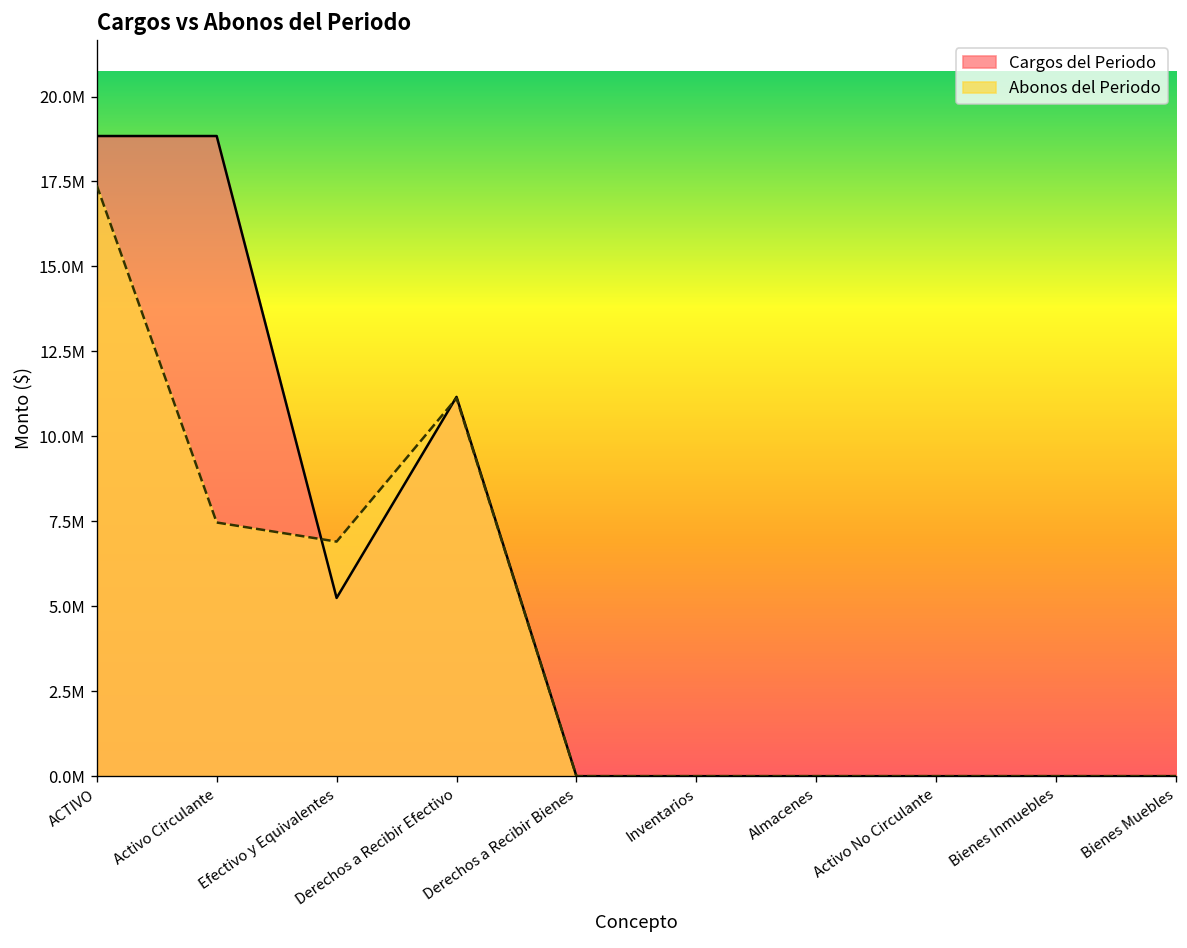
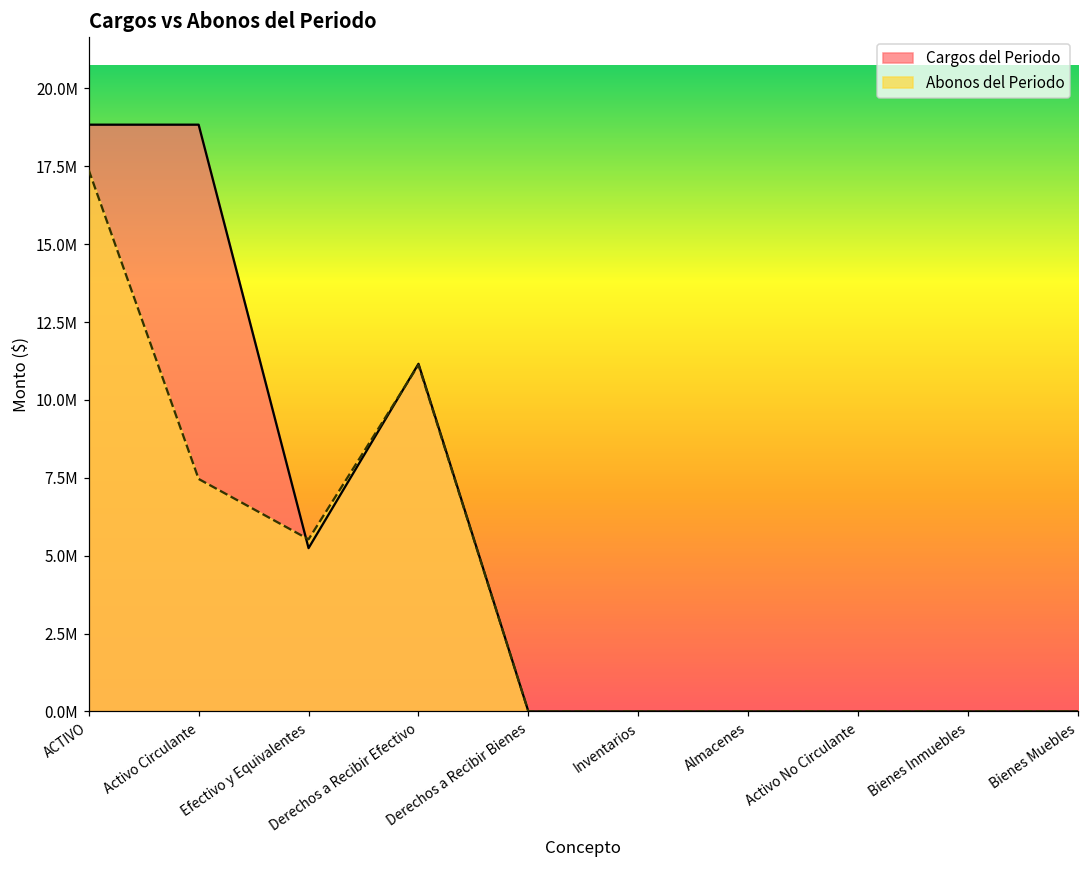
Abonos del Periodo, Efectivo y Equivalentes: 6900000 -> 5500000
